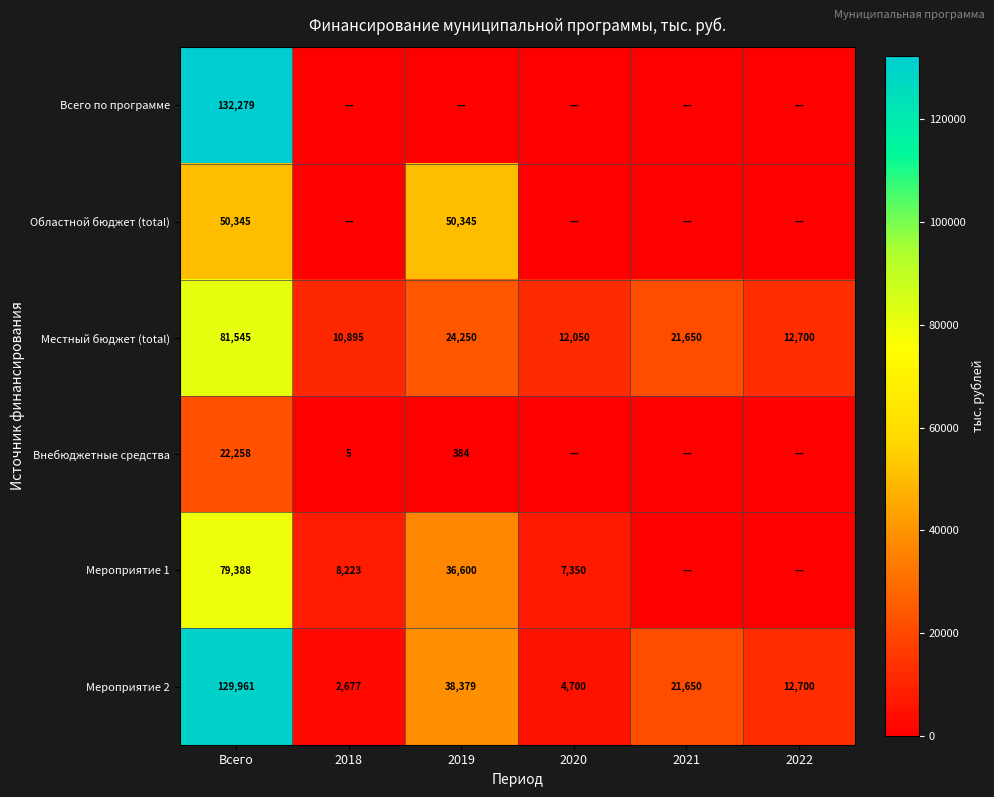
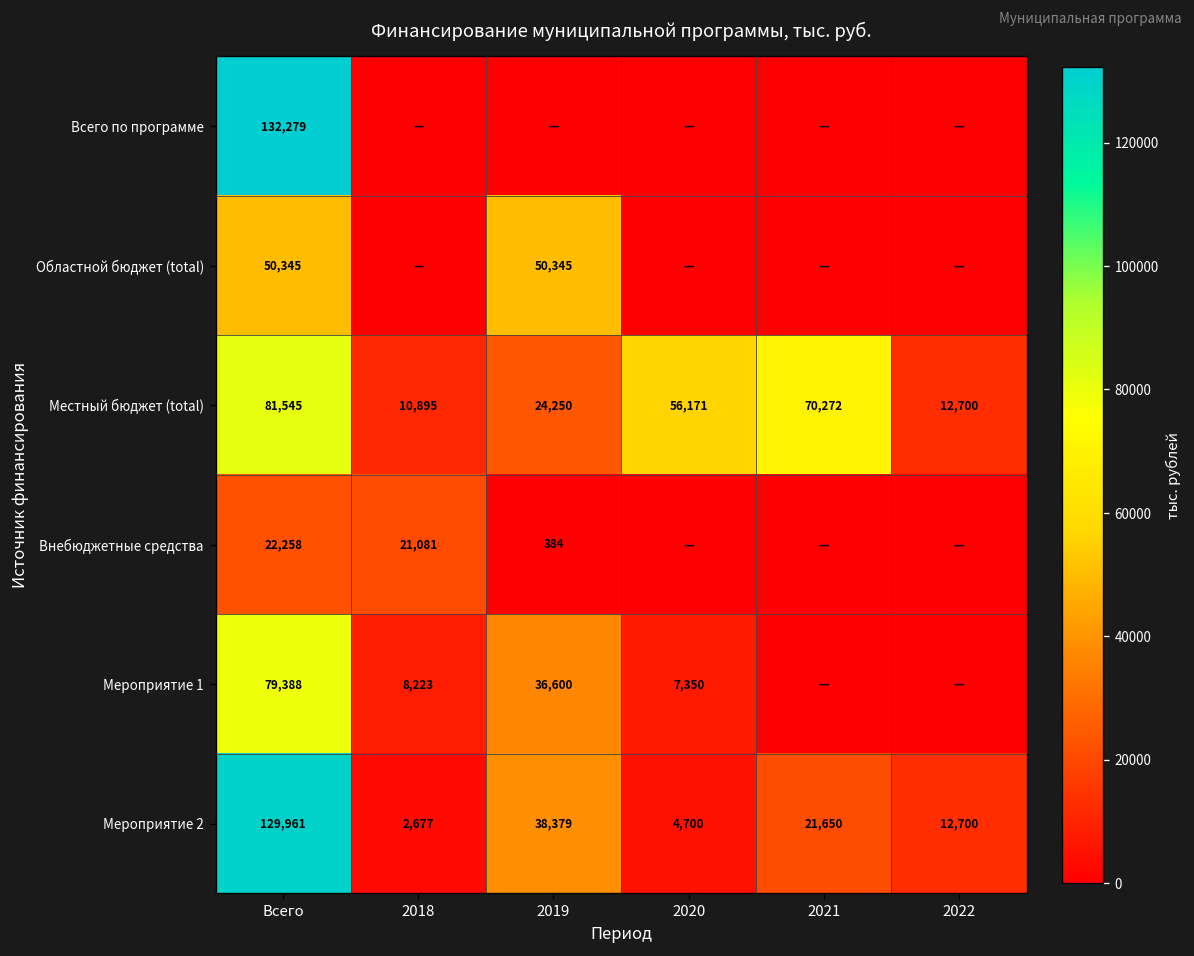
Местный бюджет (total), 2020: 12,050 -> 56,171
Местный бюджет (total), 2021: 21,650 -> 70,272
Внебюджетные средства, 2018: 5 -> 21,081
